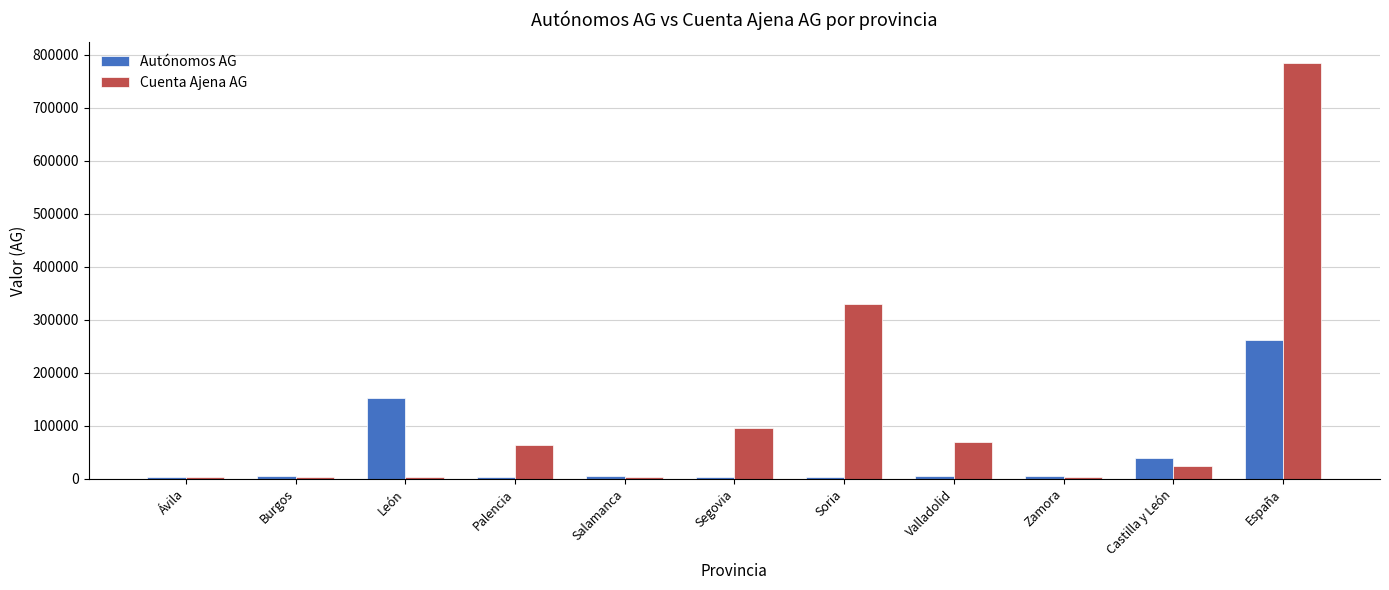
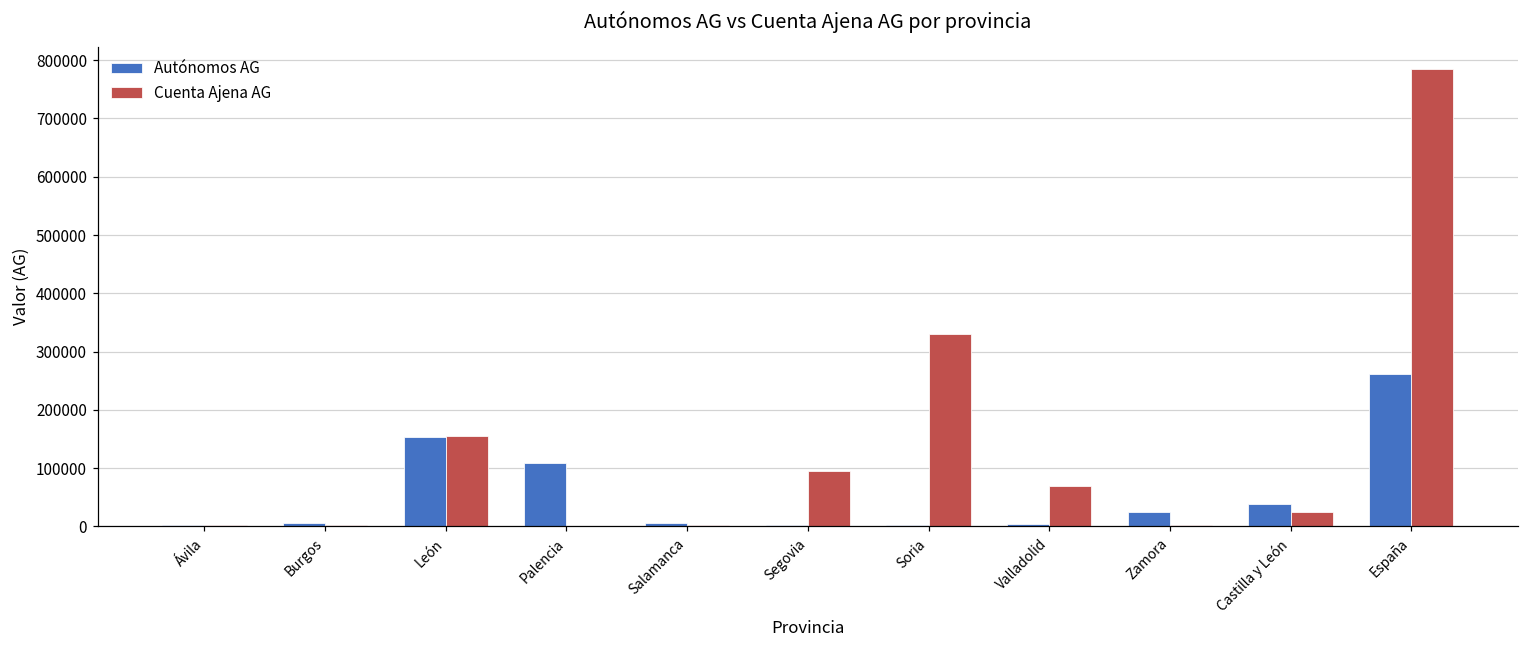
Cuenta Ajena AG, León: 0 -> 160000
Autónomos AG, Palencia: 0 -> 110000
Cuenta Ajena AG, Palencia: 60000 -> 0
Autónomos AG, Zamora: 0 -> 30000
